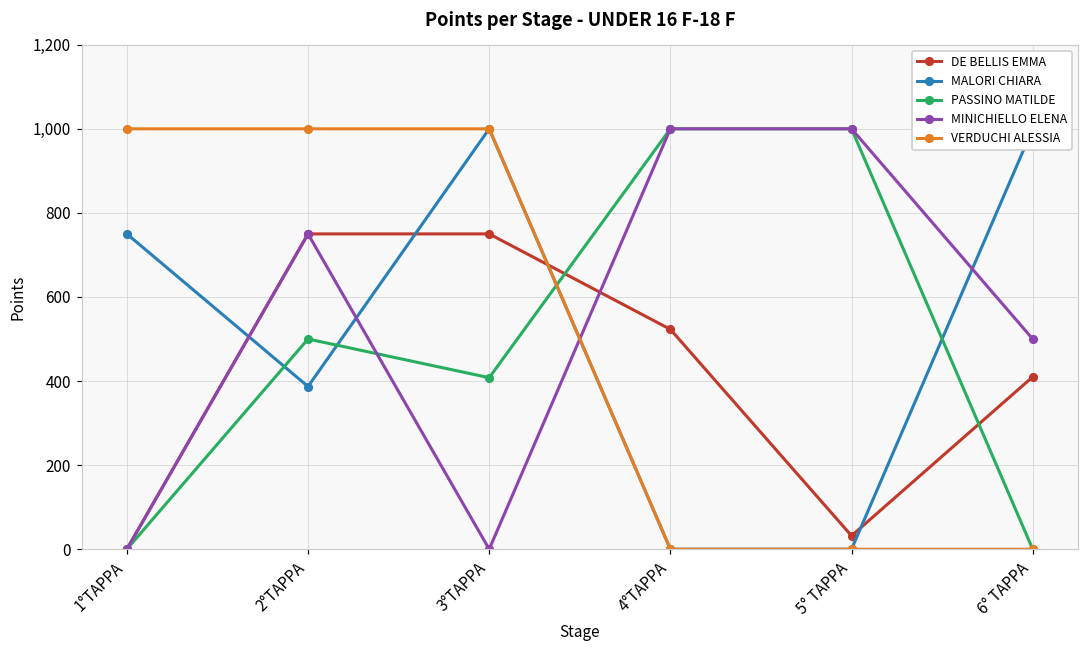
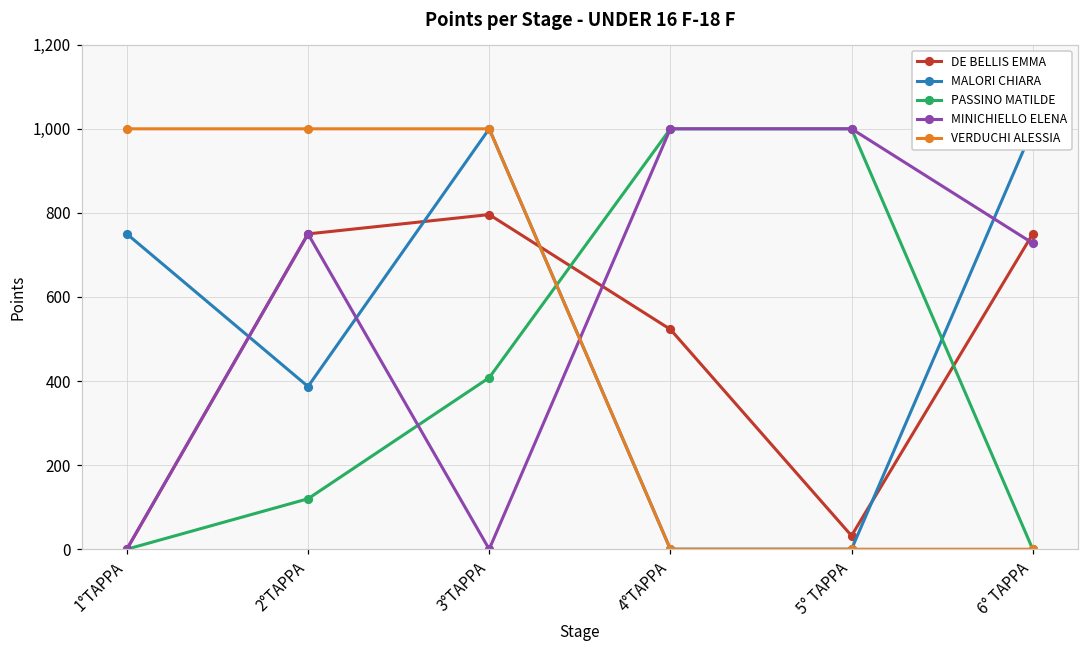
PASSINO MATILDE, 2°TAPPA: 500 -> 120
DE BELLIS EMMA, 3°TAPPA: 750 -> 800
DE BELLIS EMMA, 6° TAPPA: 410 -> 750
MINICHIELLO ELENA, 6° TAPPA: 500 -> 730
